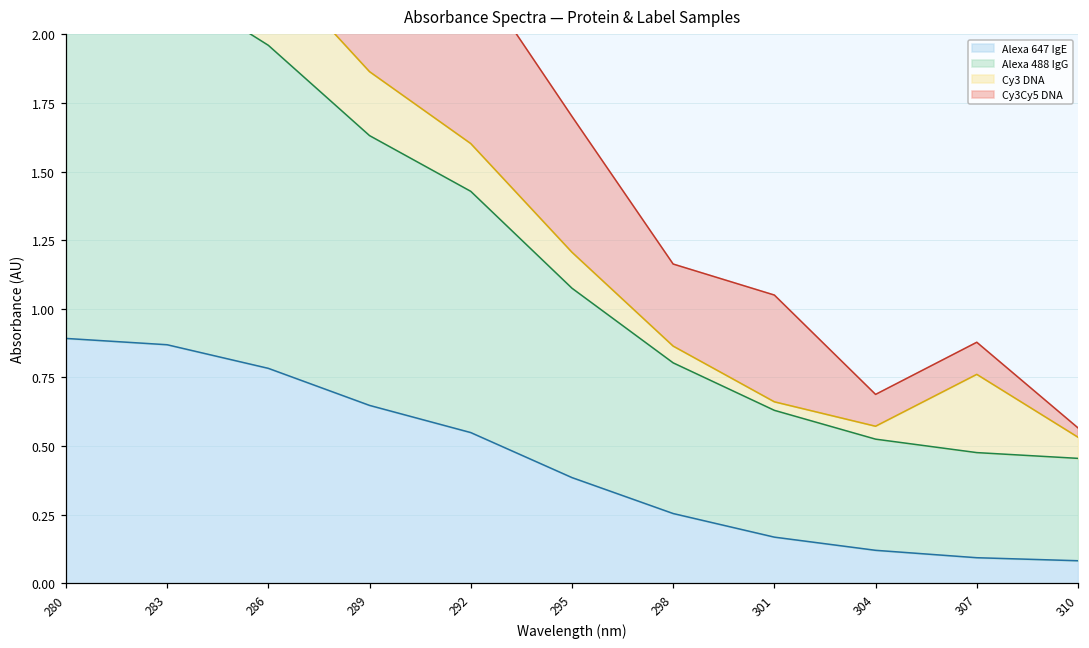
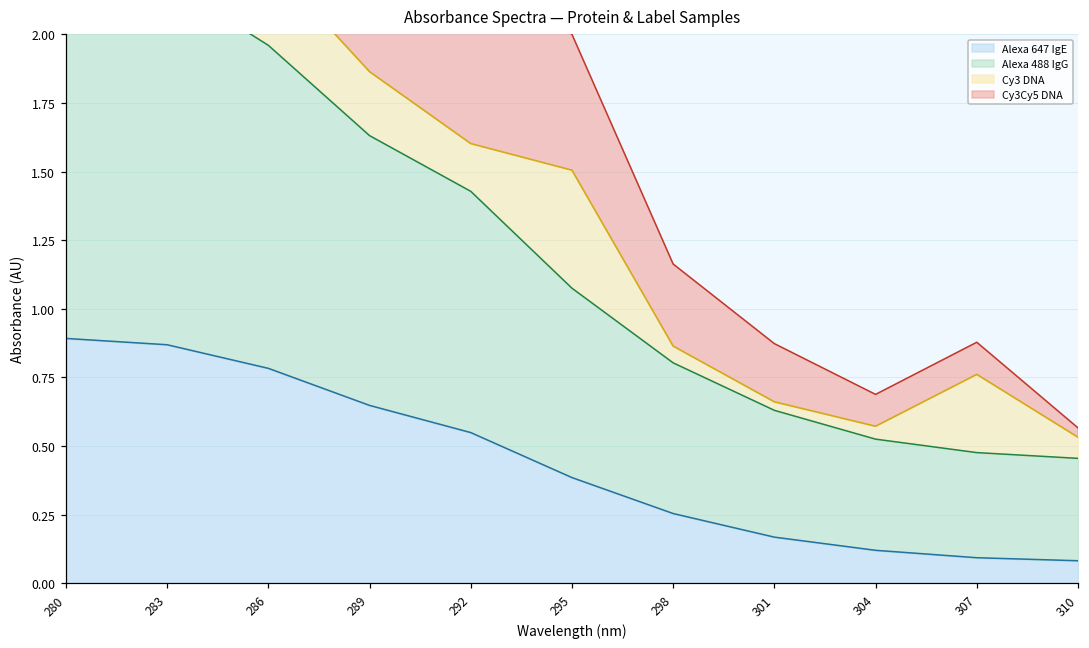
Cy3 DNA, 295: 0.13 -> 0.43
Cy3Cy5 DNA, 301: 0.39 -> 0.21
